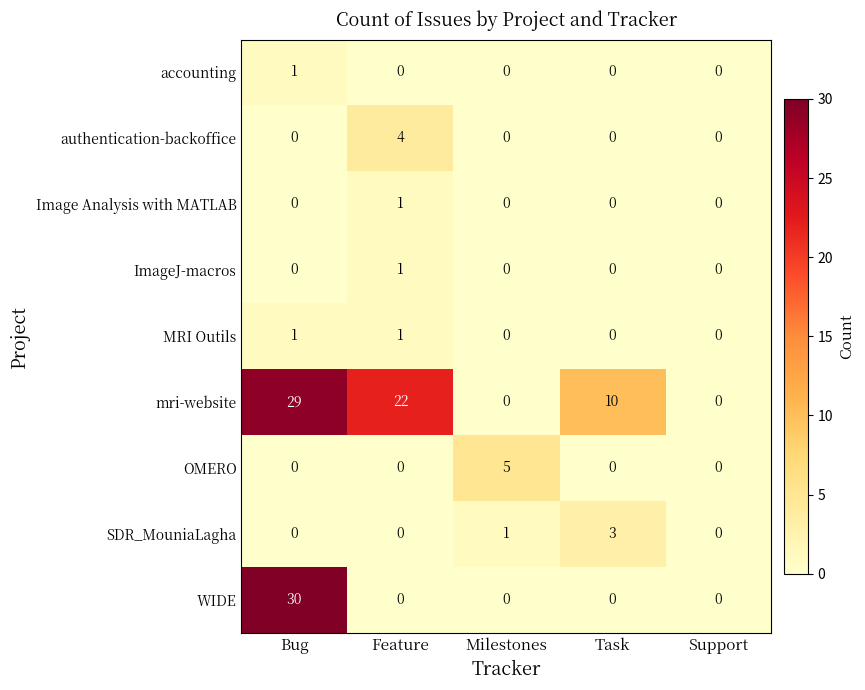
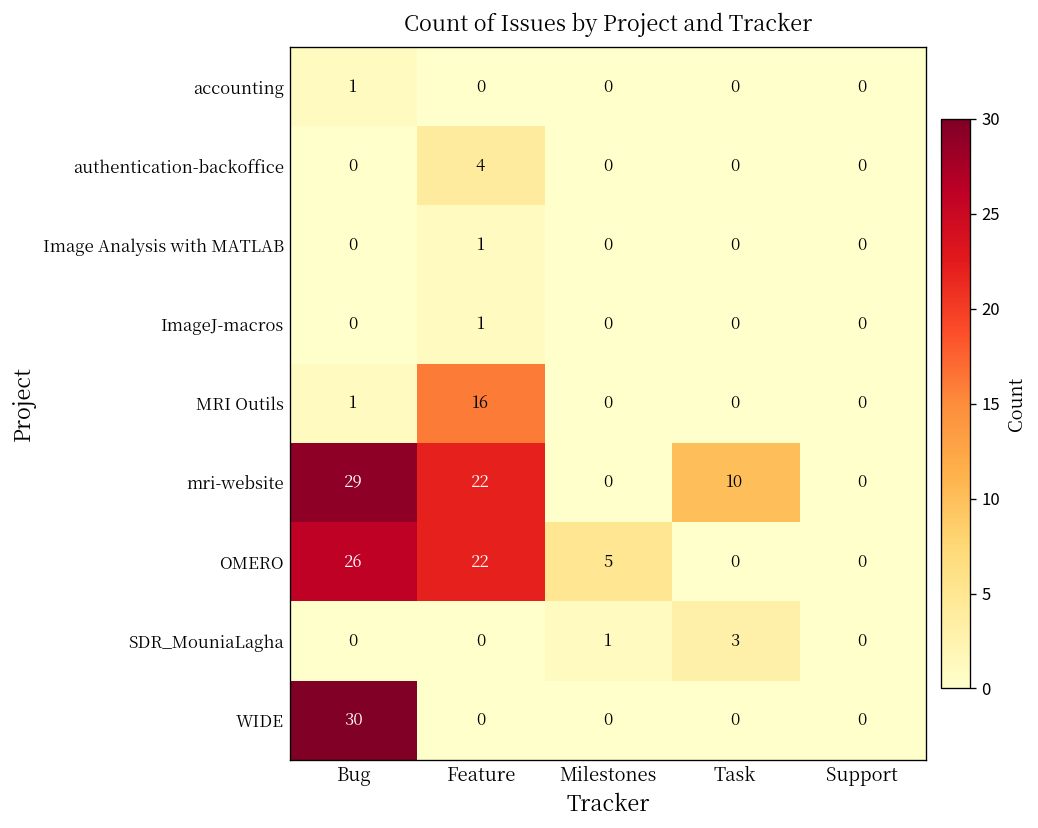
MRI Outils, Feature: 1 -> 16
OMERO, Bug: 0 -> 26
OMERO, Feature: 0 -> 22
